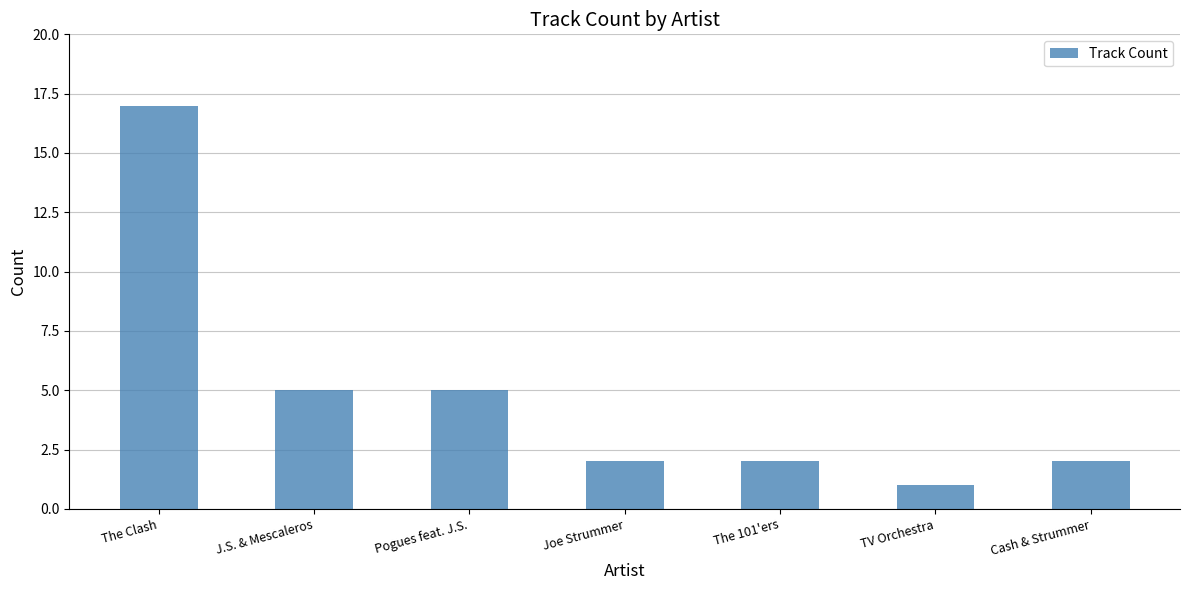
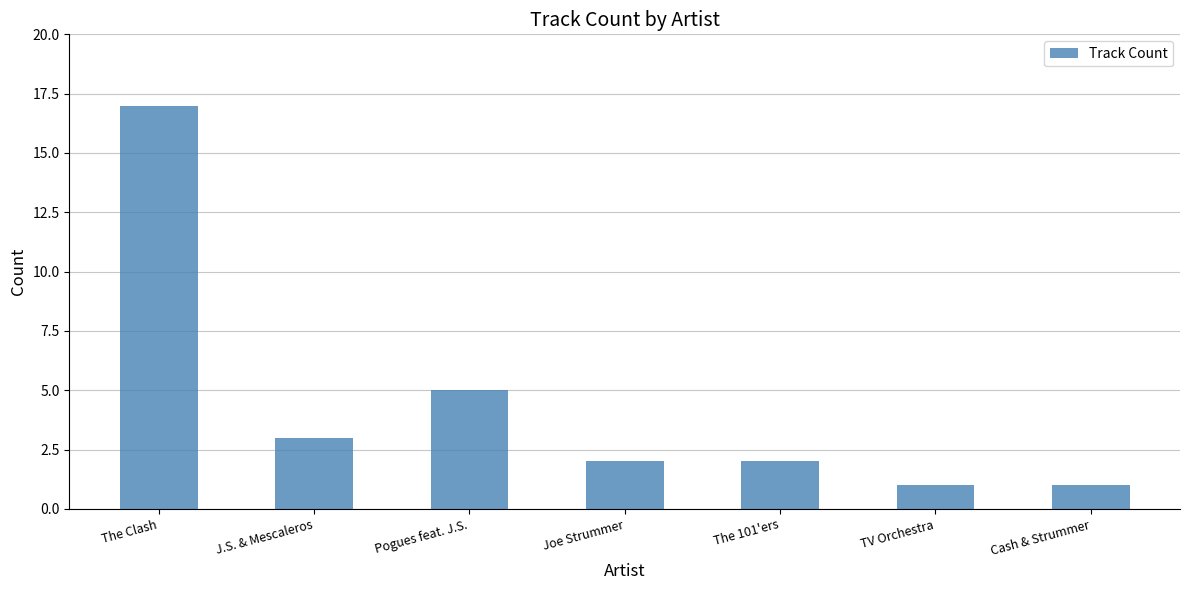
J.S. & Mescaleros: 5 -> 3
Cash & Strummer: 2 -> 1
